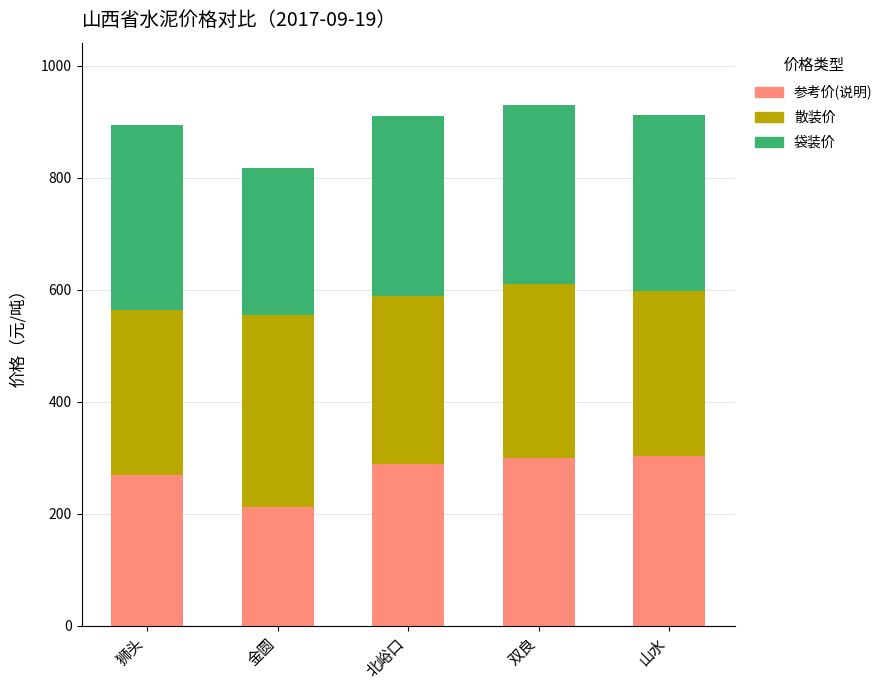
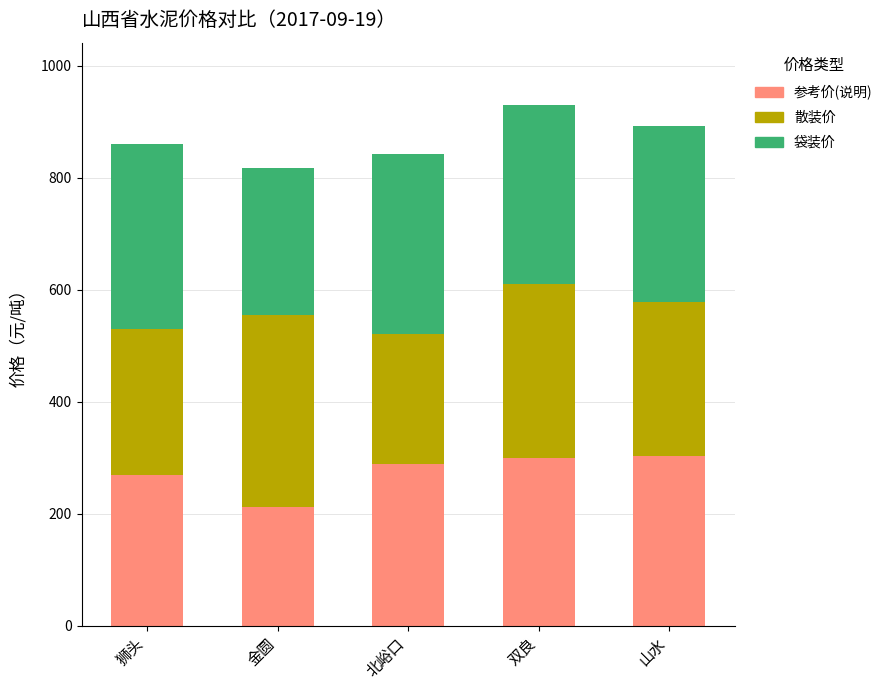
散装价, 狮头: 300 -> 260
散装价, 北峪口: 300 -> 230
散装价, 山水: 300 -> 280
